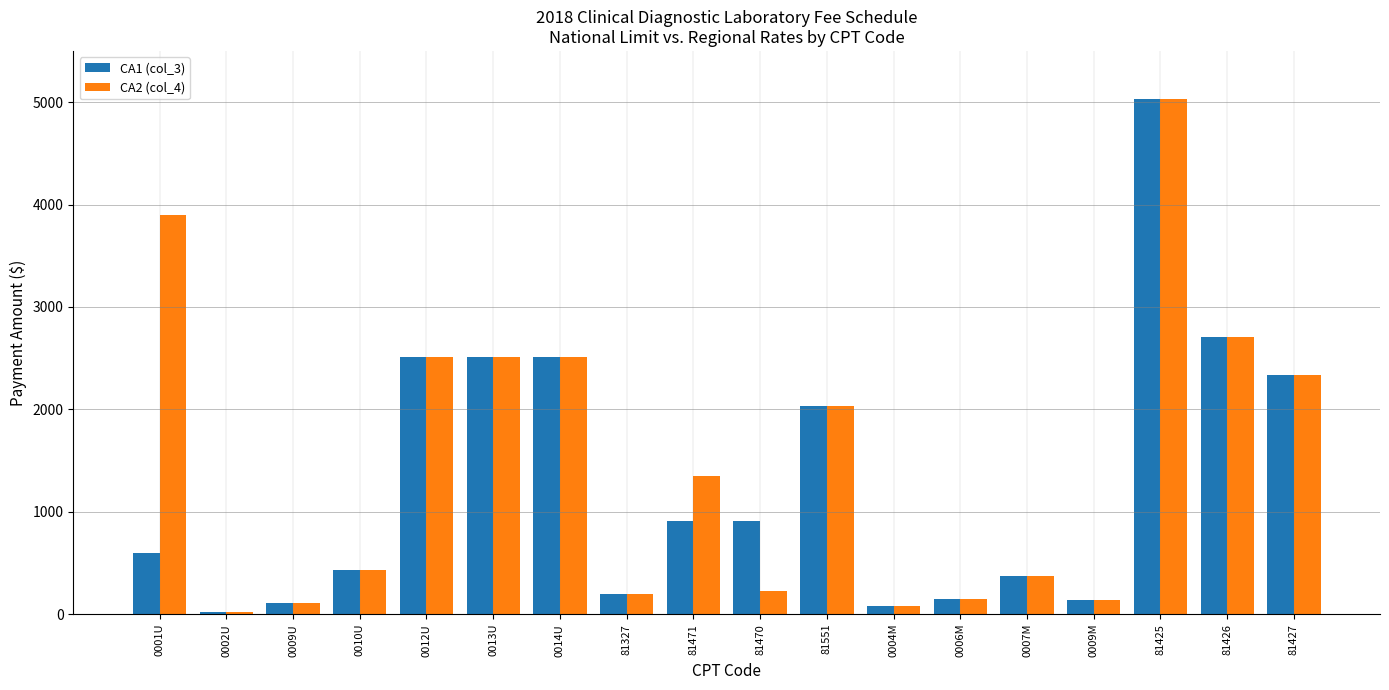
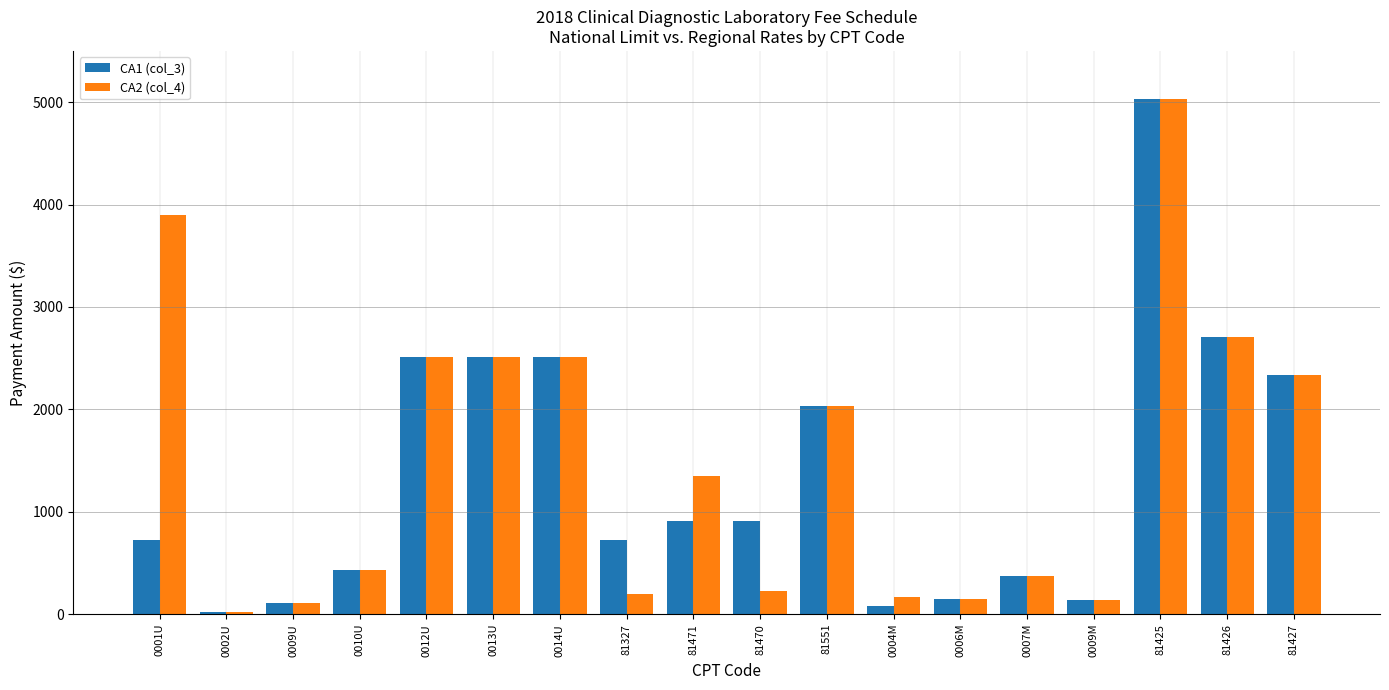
CA1 (col_3), 0001U: 600 -> 720
CA1 (col_3), 81327: 190 -> 720
CA2 (col_4), 0004M: 80 -> 170
